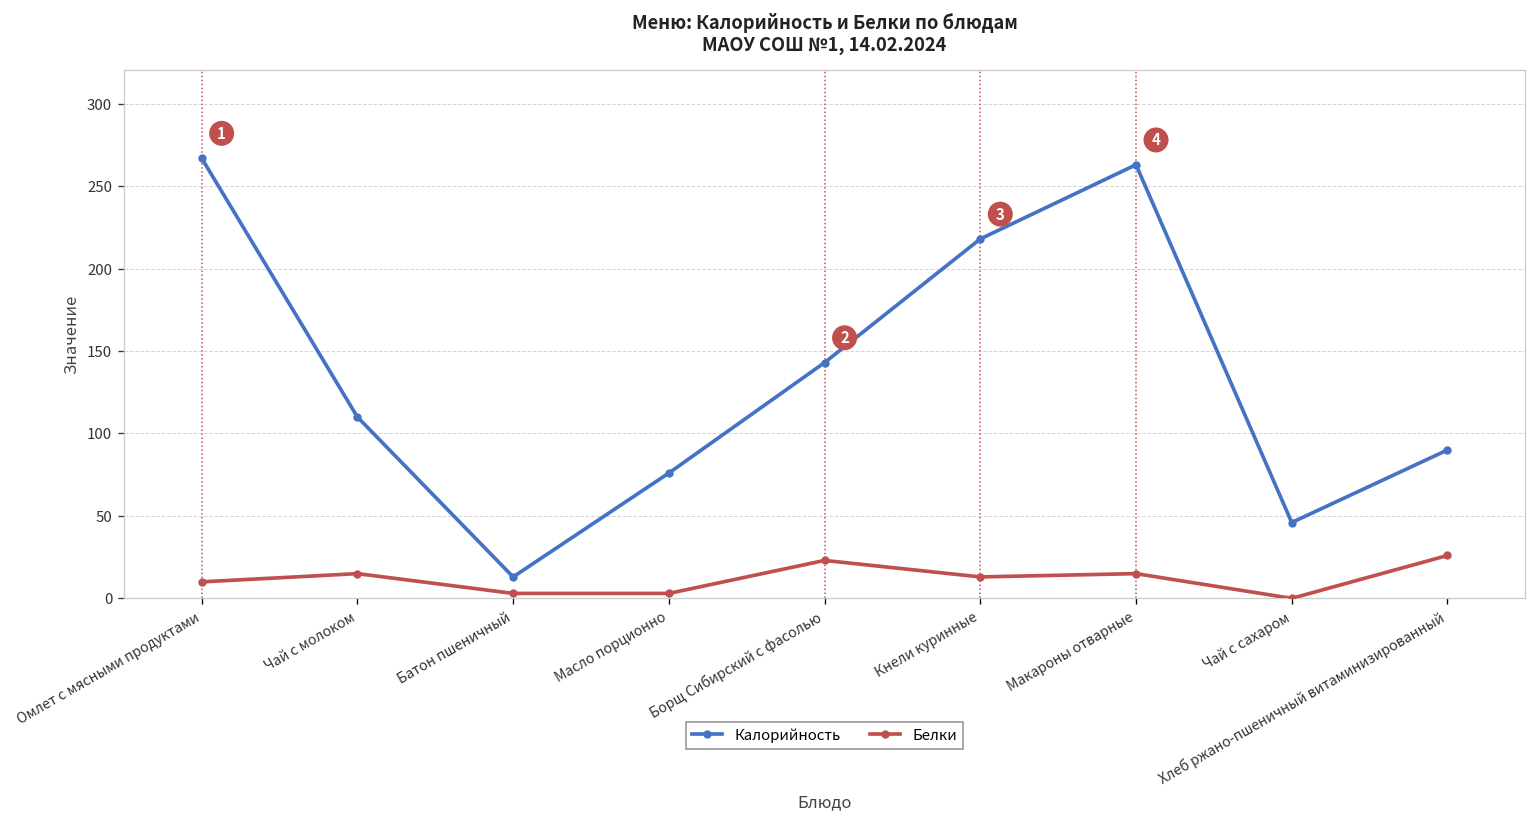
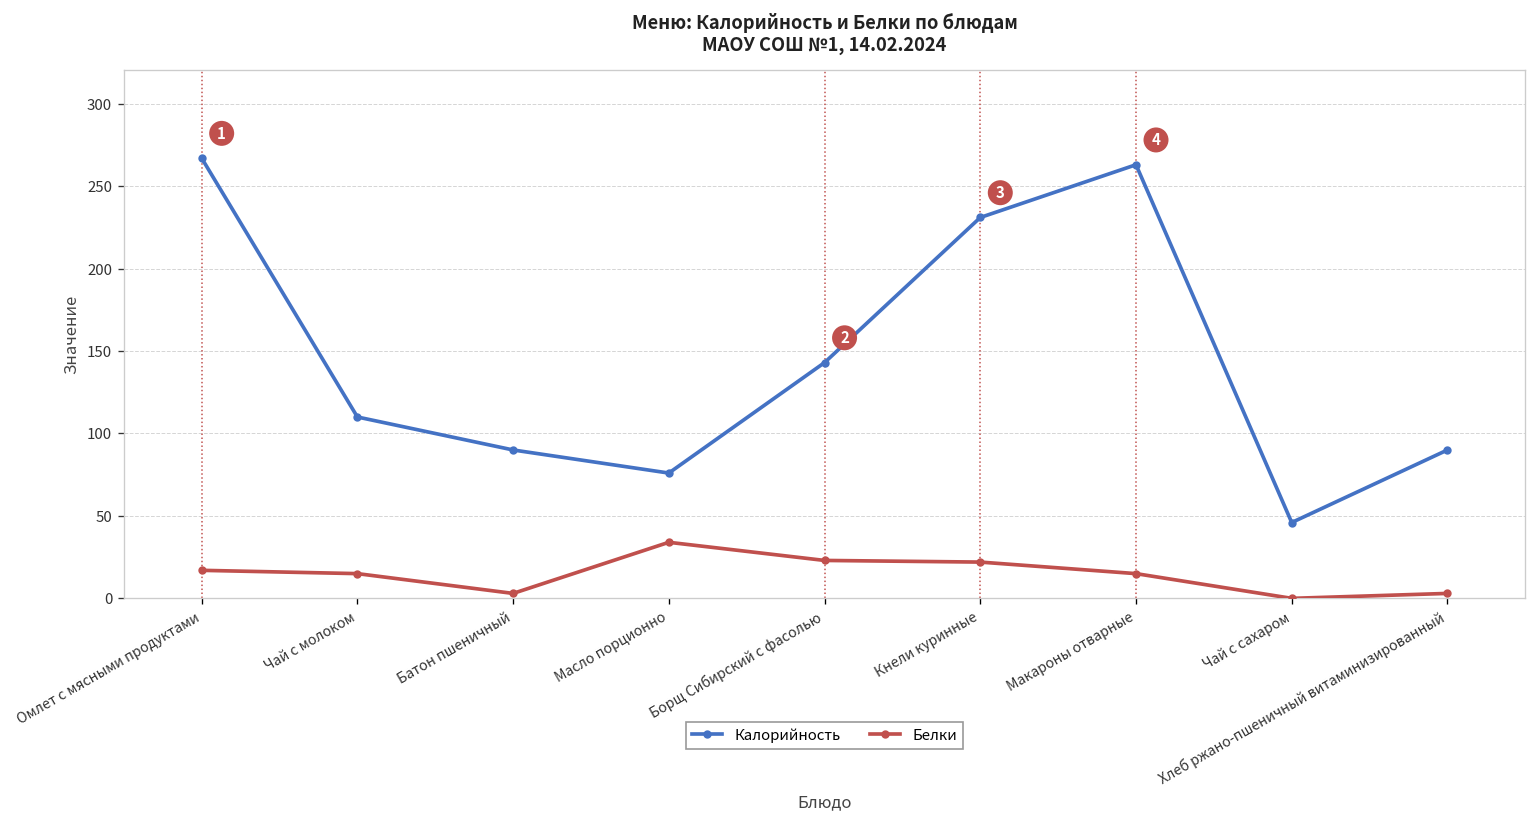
Белки, Омлет с мясными продуктами: 10 -> 17
Калорийность, Батон пшеничный: 13 -> 90
Белки, Масло порционно: 3 -> 34
Калорийность, Кнели куринные: 218 -> 231
Белки, Кнели куринные: 13 -> 22
Белки, Хлеб ржано-пшеничный витаминизированный: 26 -> 3
